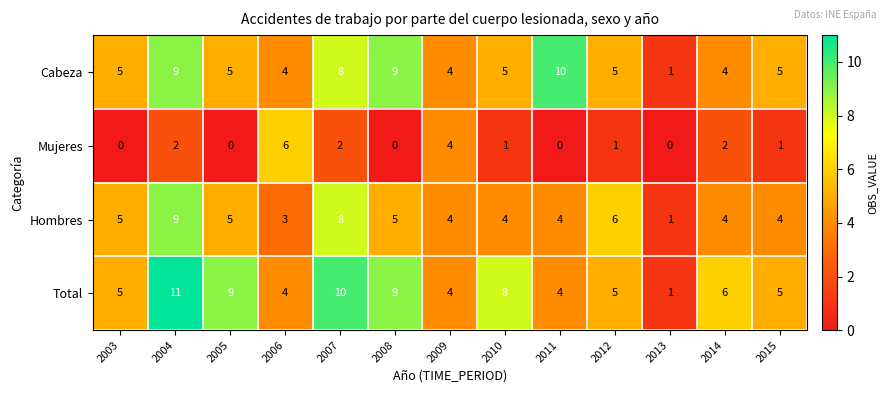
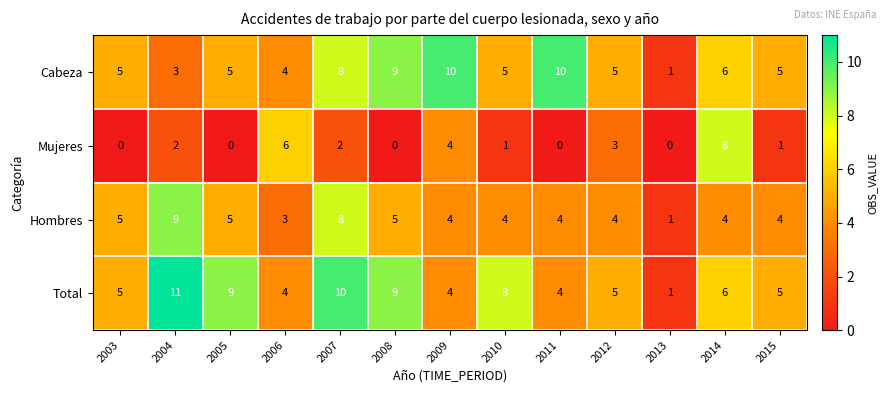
Cabeza, 2004: 9 -> 3
Cabeza, 2009: 4 -> 10
Cabeza, 2014: 4 -> 6
Mujeres, 2012: 1 -> 3
Mujeres, 2014: 2 -> 8
Hombres, 2012: 6 -> 4
